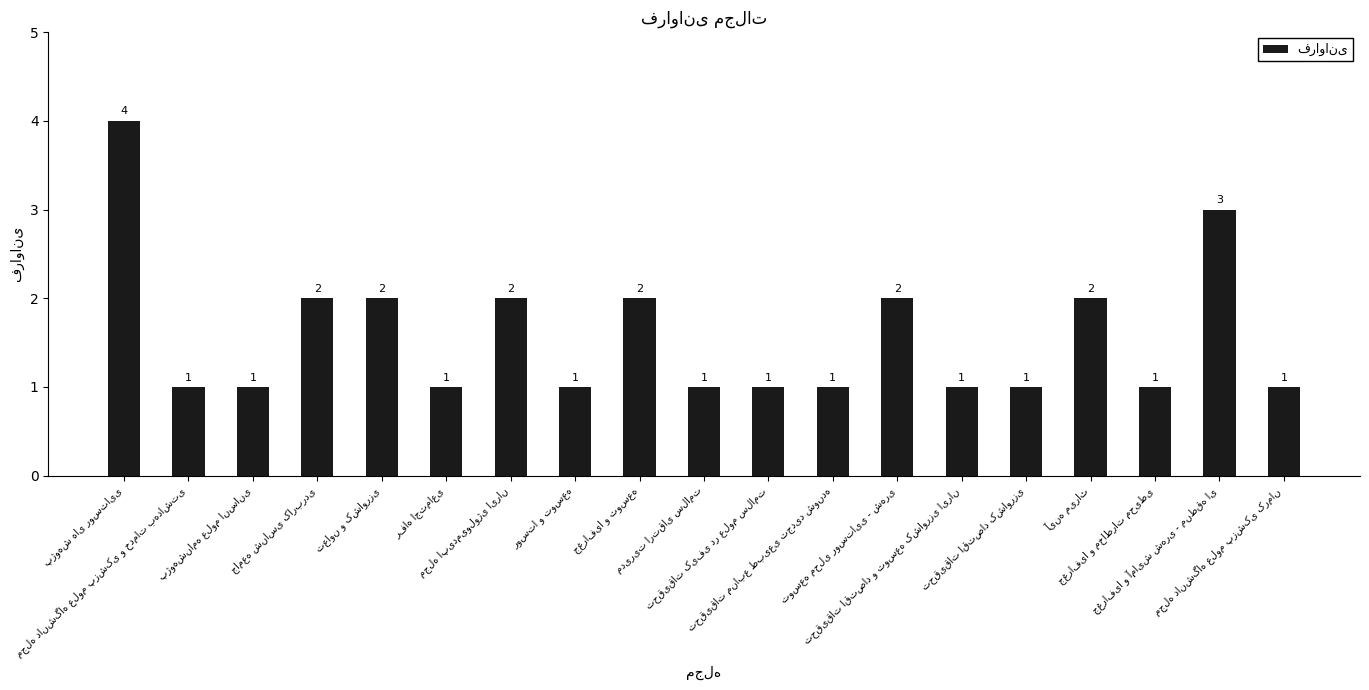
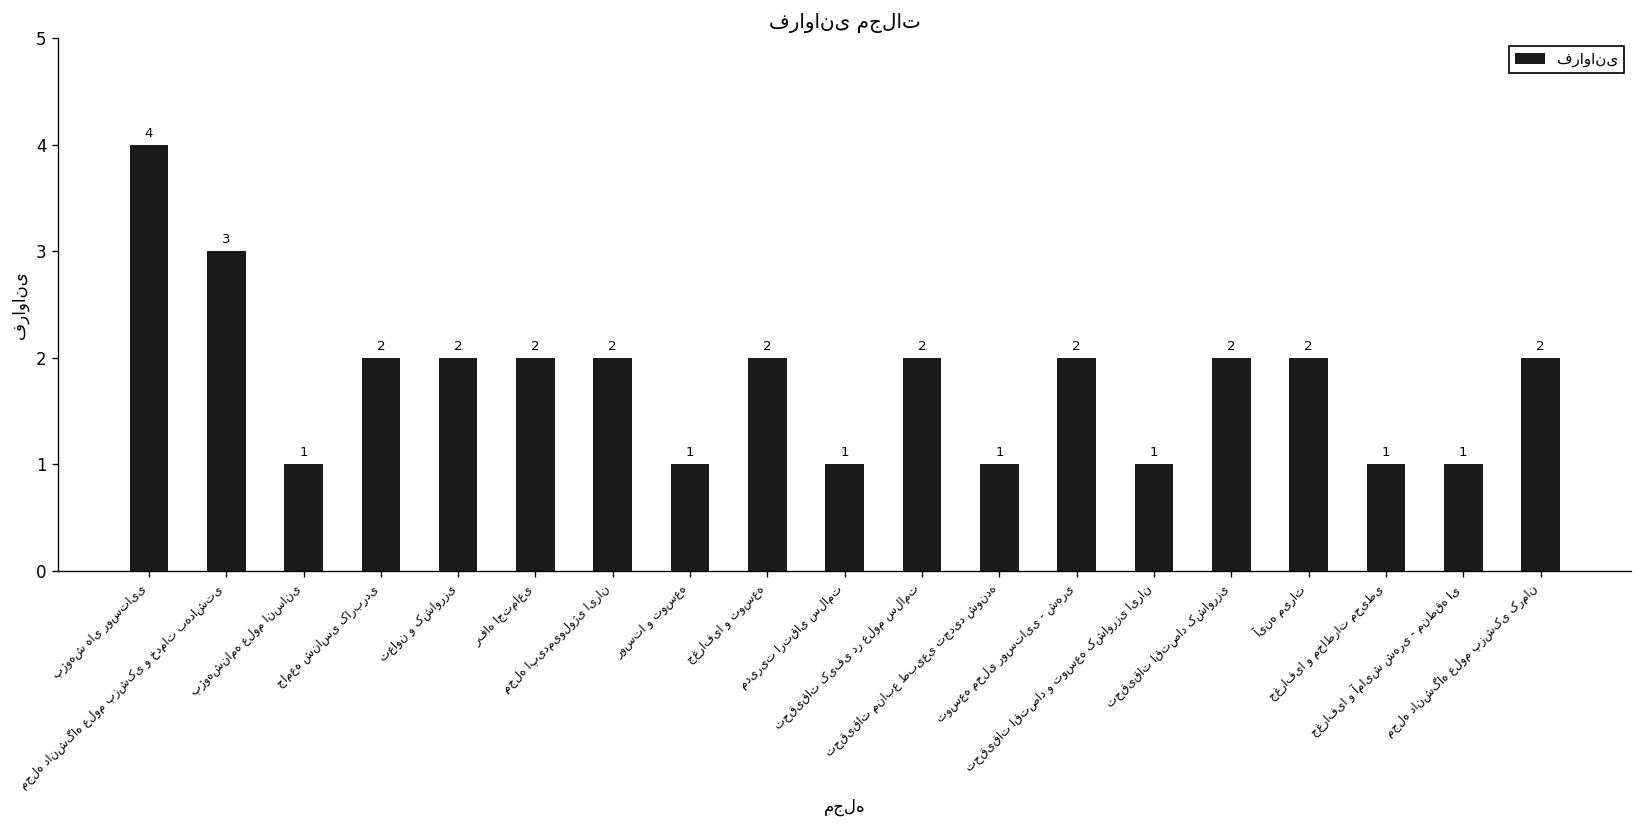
مجله دانشگاه علوم پزشکی و خدمات بهداشتی: 1 -> 3
رفاه اجتماعی: 1 -> 2
تحقیقات کیفی در علوم سلامت: 1 -> 2
تحقیقات اقتصاد کشاورزی: 1 -> 2
جغرافیا و آمایش شهری - منطقه ای: 3 -> 1
مجله دانشگاه علوم پزشکی کرمان: 1 -> 2
